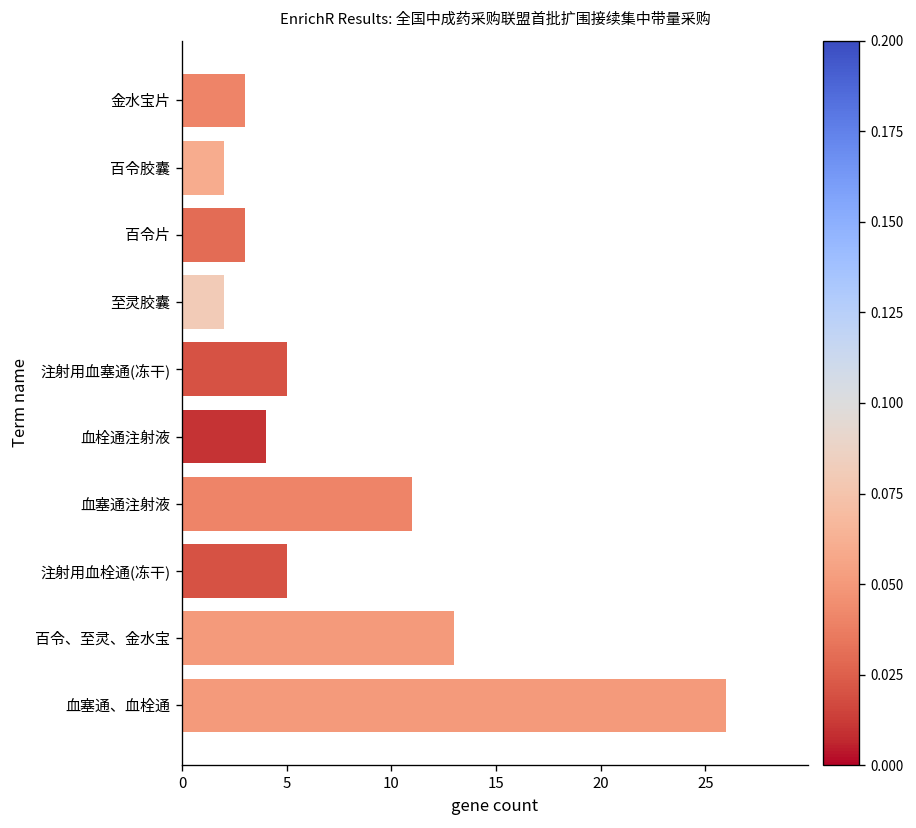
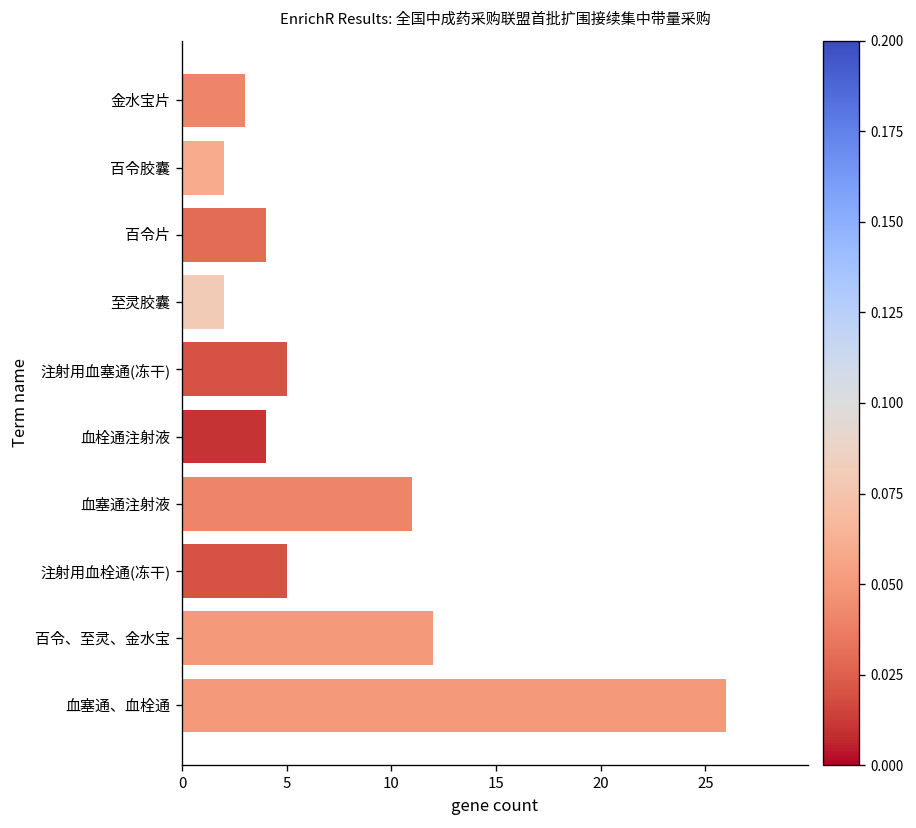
百令片: 3 -> 4
百令、至灵、金水宝: 13 -> 12
